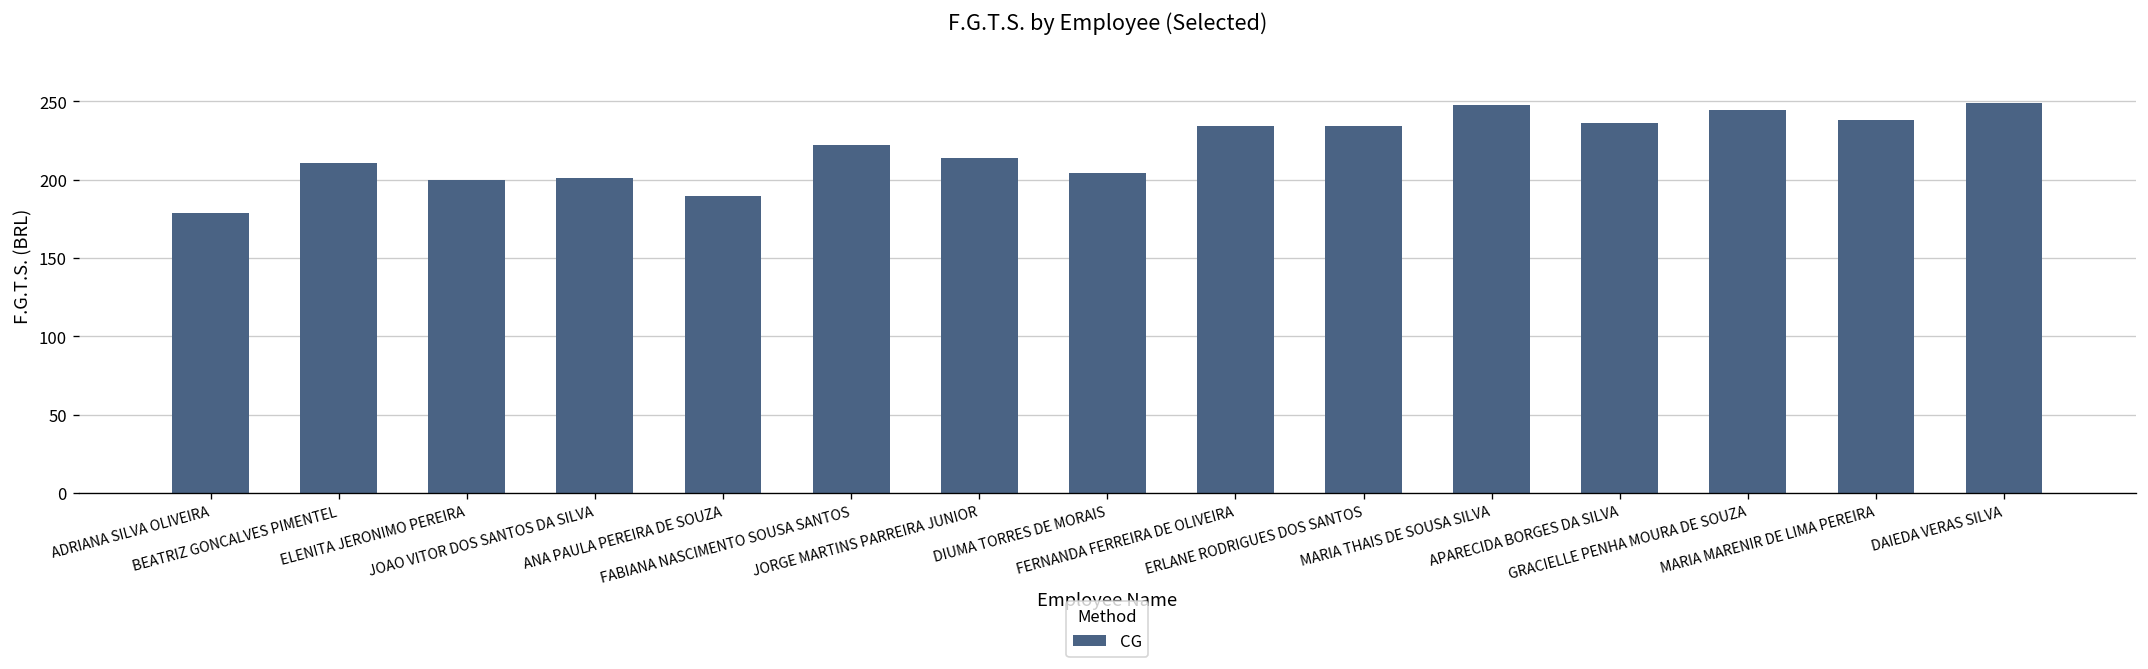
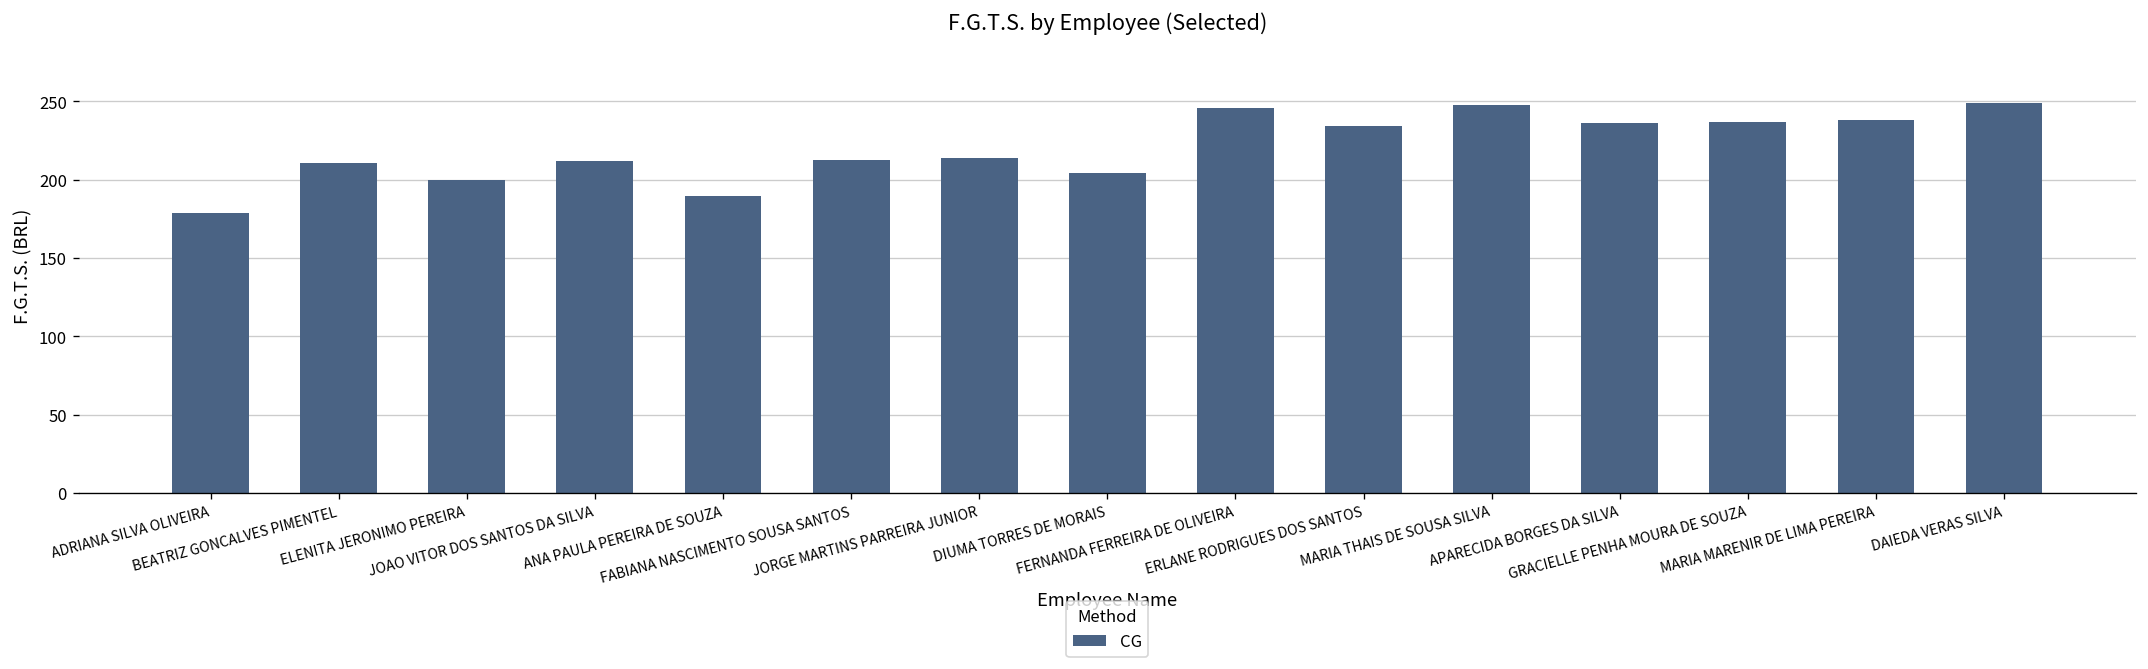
JOAO VITOR DOS SANTOS DA SILVA: 201 -> 212
FABIANA NASCIMENTO SOUSA SANTOS: 222 -> 213
FERNANDA FERREIRA DE OLIVEIRA: 234 -> 246
GRACIELLE PENHA MOURA DE SOUZA: 244 -> 237
